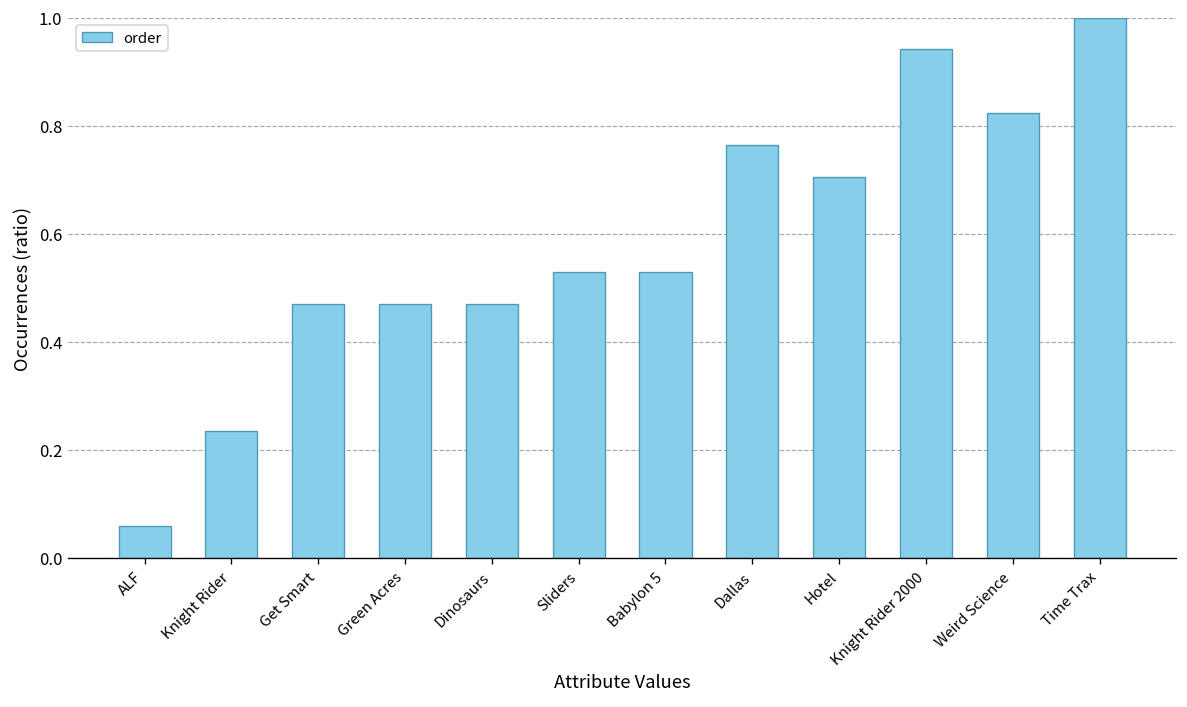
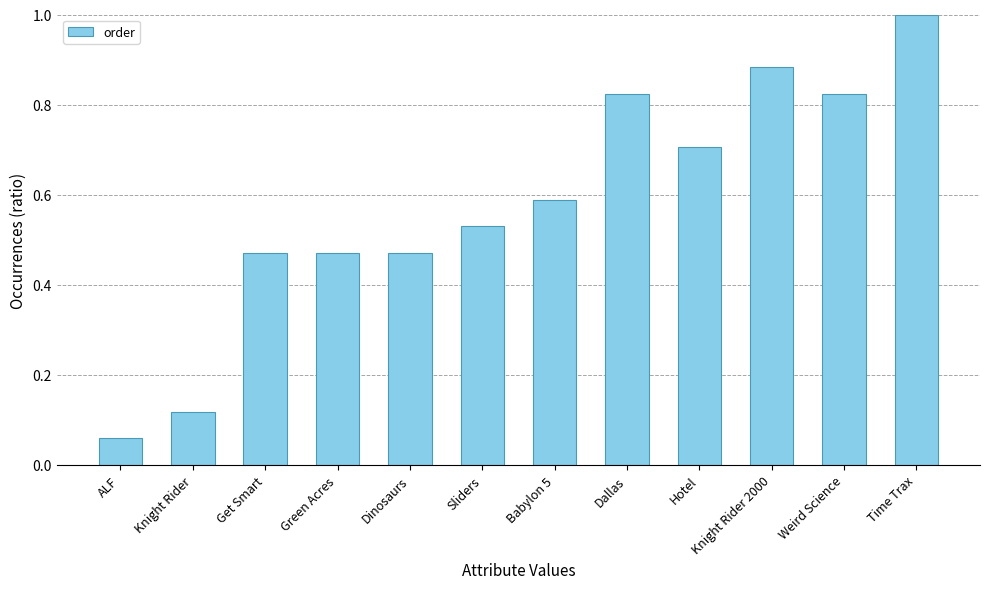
Knight Rider: 0.24 -> 0.12
Babylon 5: 0.53 -> 0.59
Dallas: 0.76 -> 0.82
Knight Rider 2000: 0.94 -> 0.88
